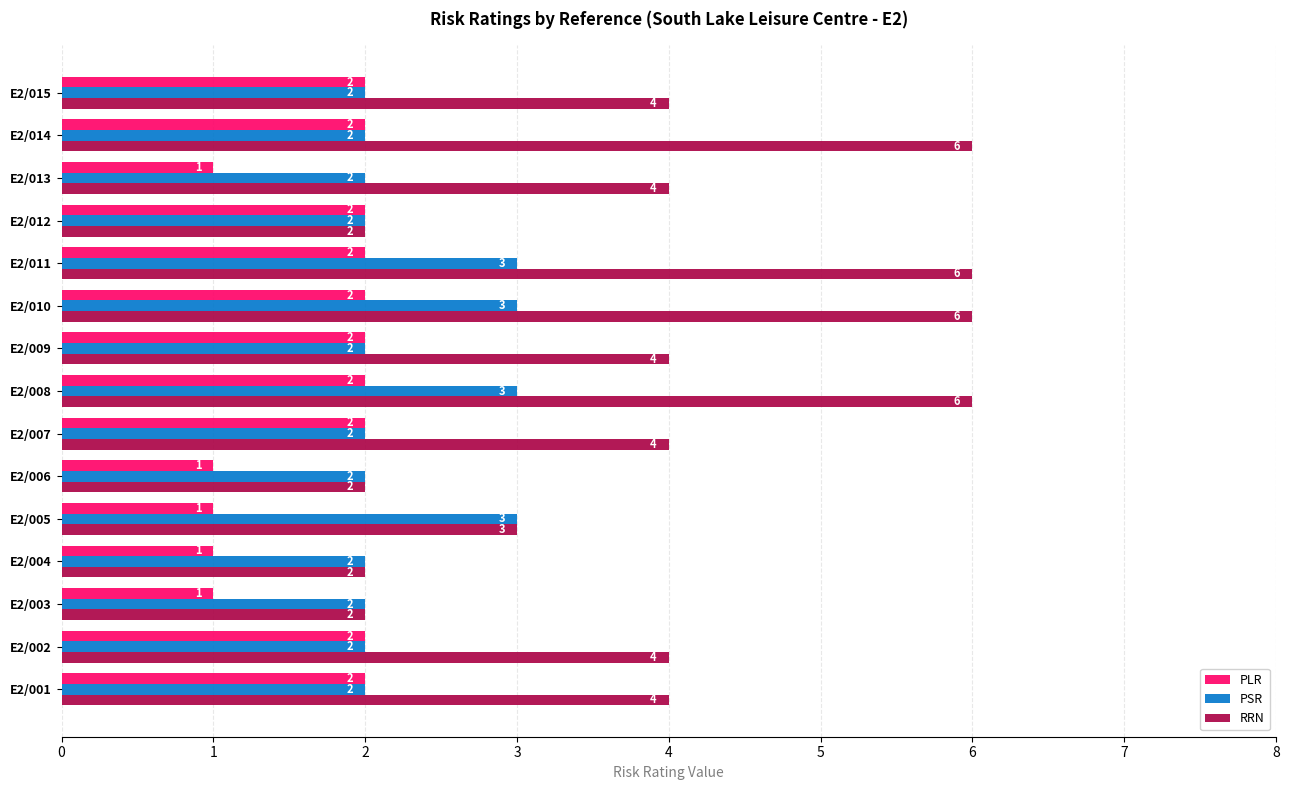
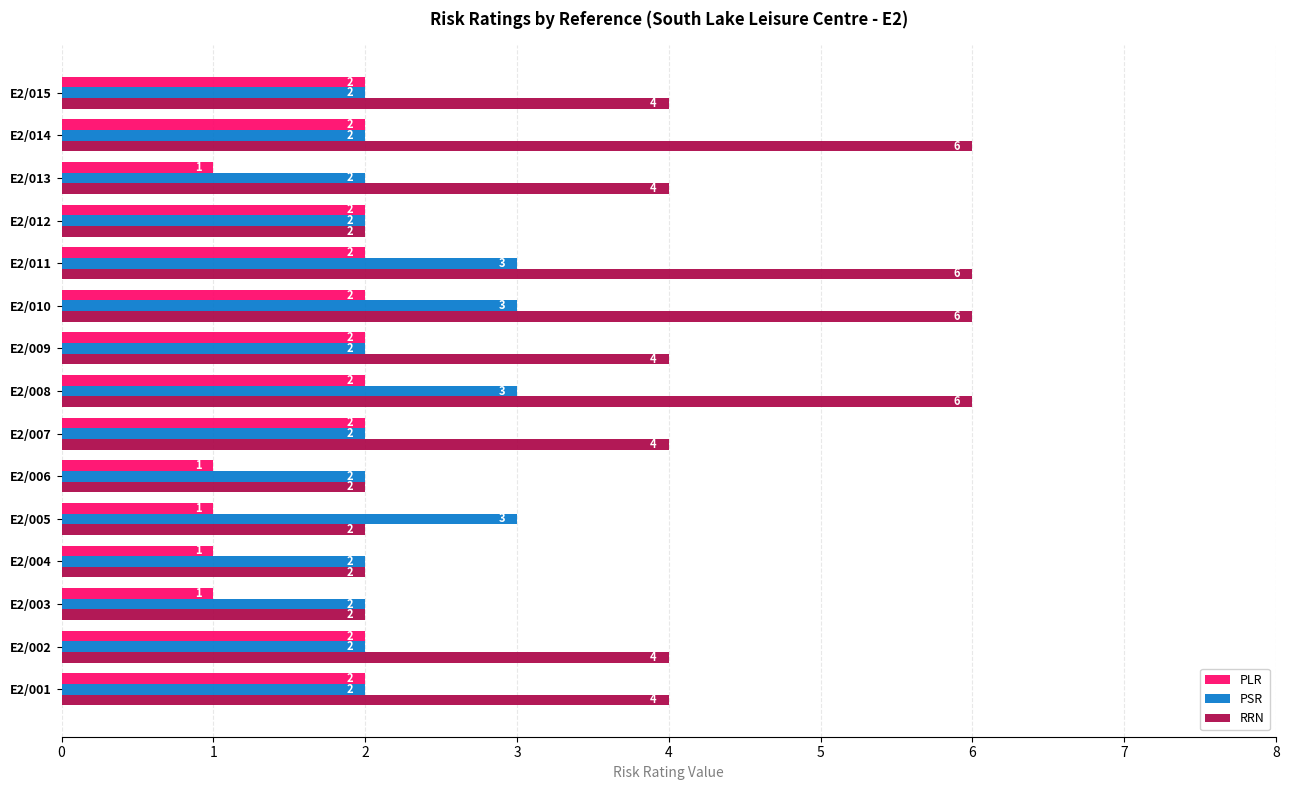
RRN, E2/005: 3 -> 2
